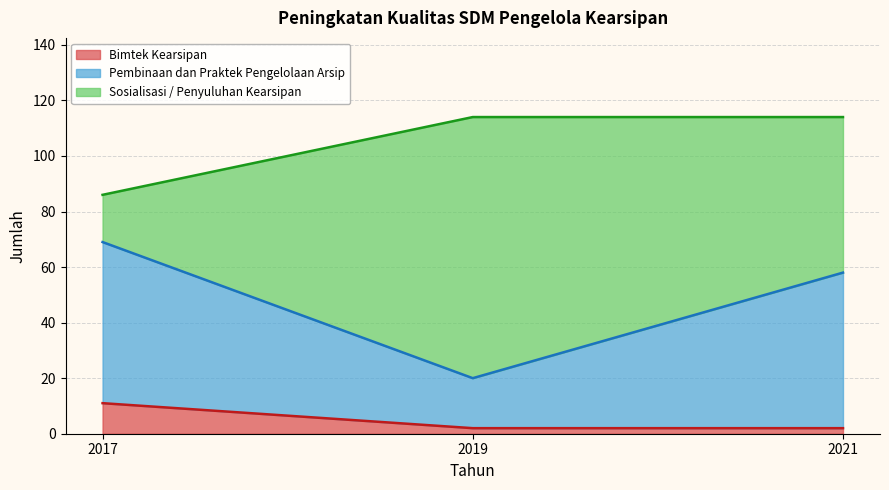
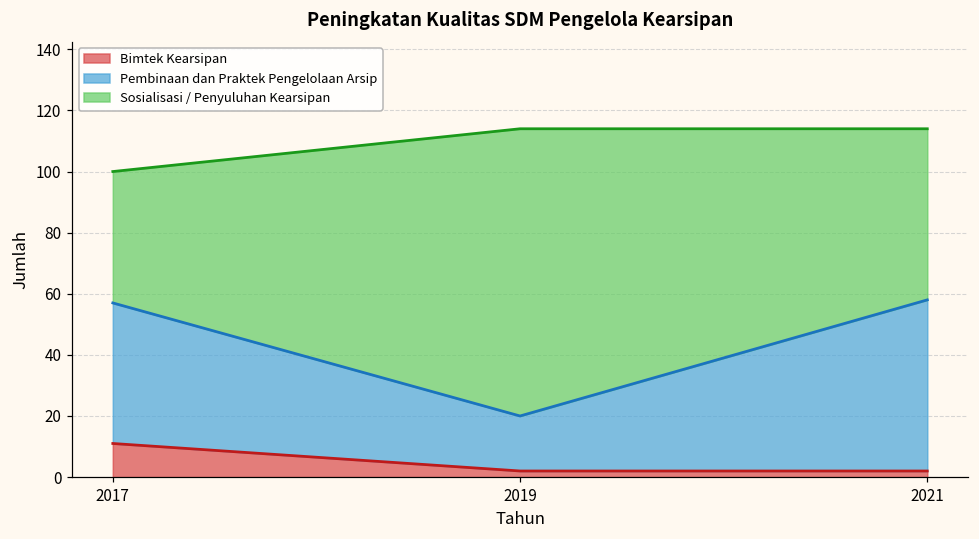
Pembinaan dan Praktek Pengelolaan Arsip, 2017: 58 -> 46
Sosialisasi / Penyuluhan Kearsipan, 2017: 17 -> 43
